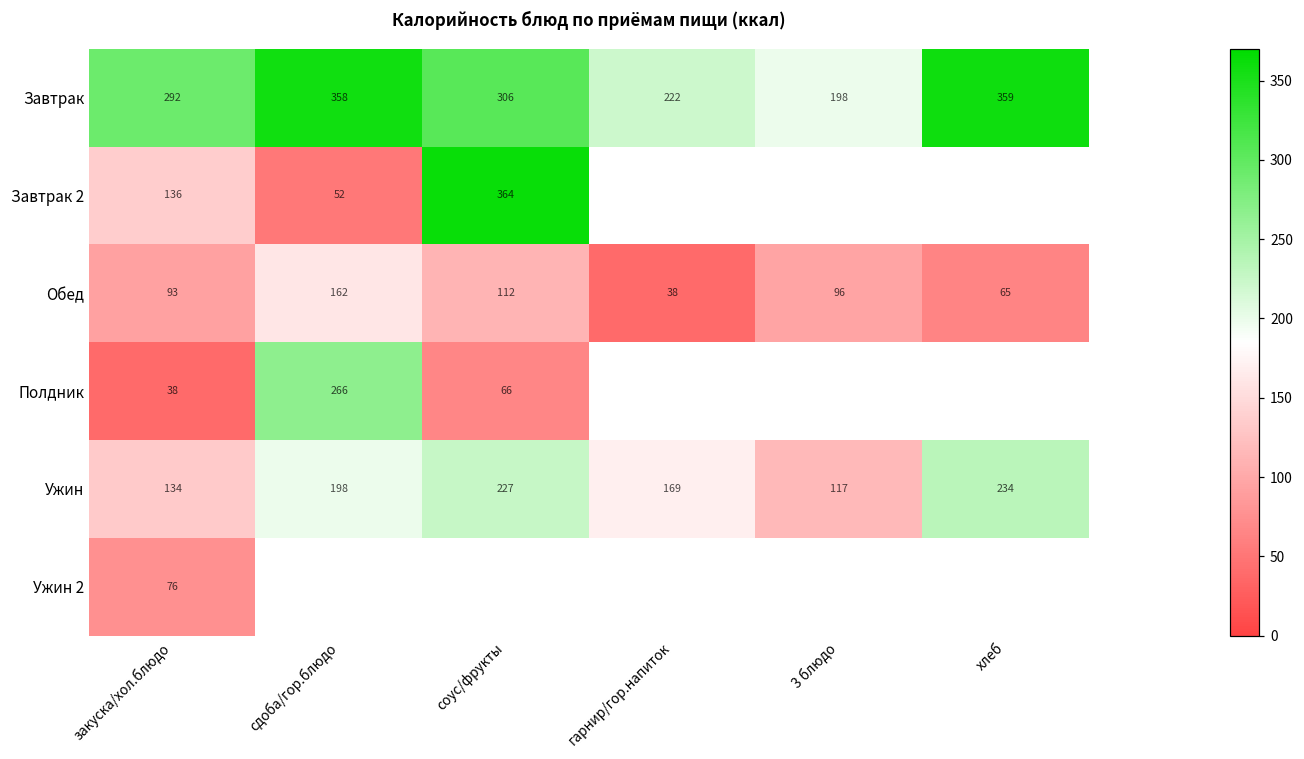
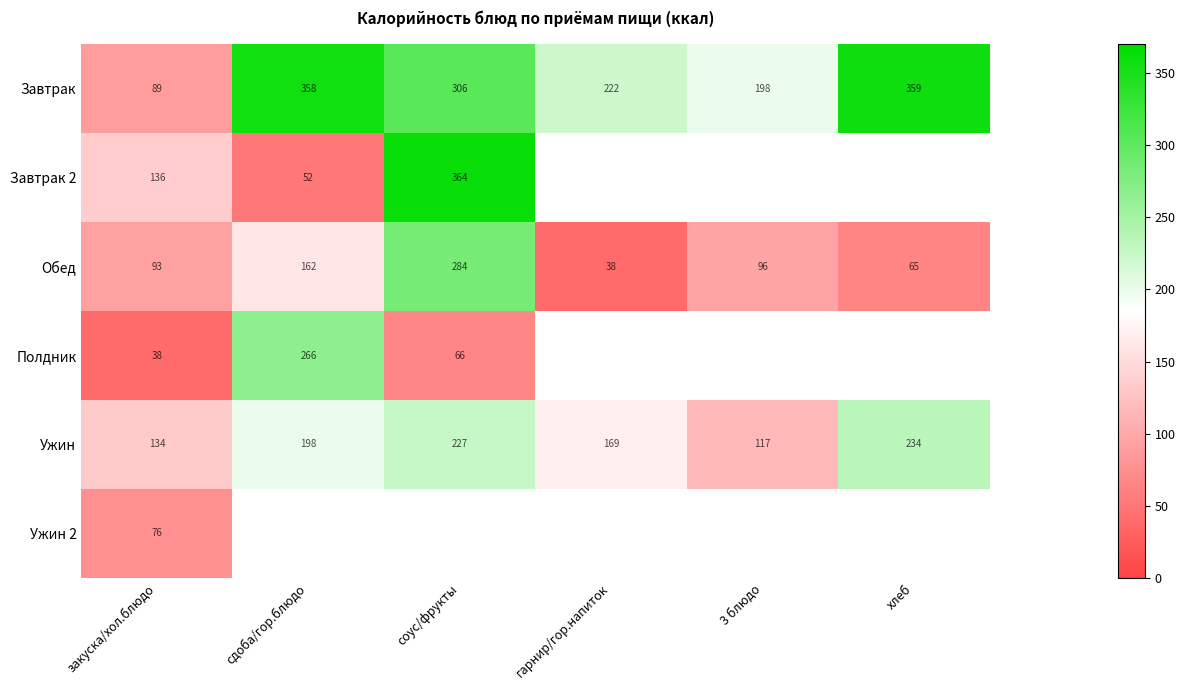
Завтрак, закуска/хол.блюдо: 292 -> 89
Обед, соус/фрукты: 112 -> 284
